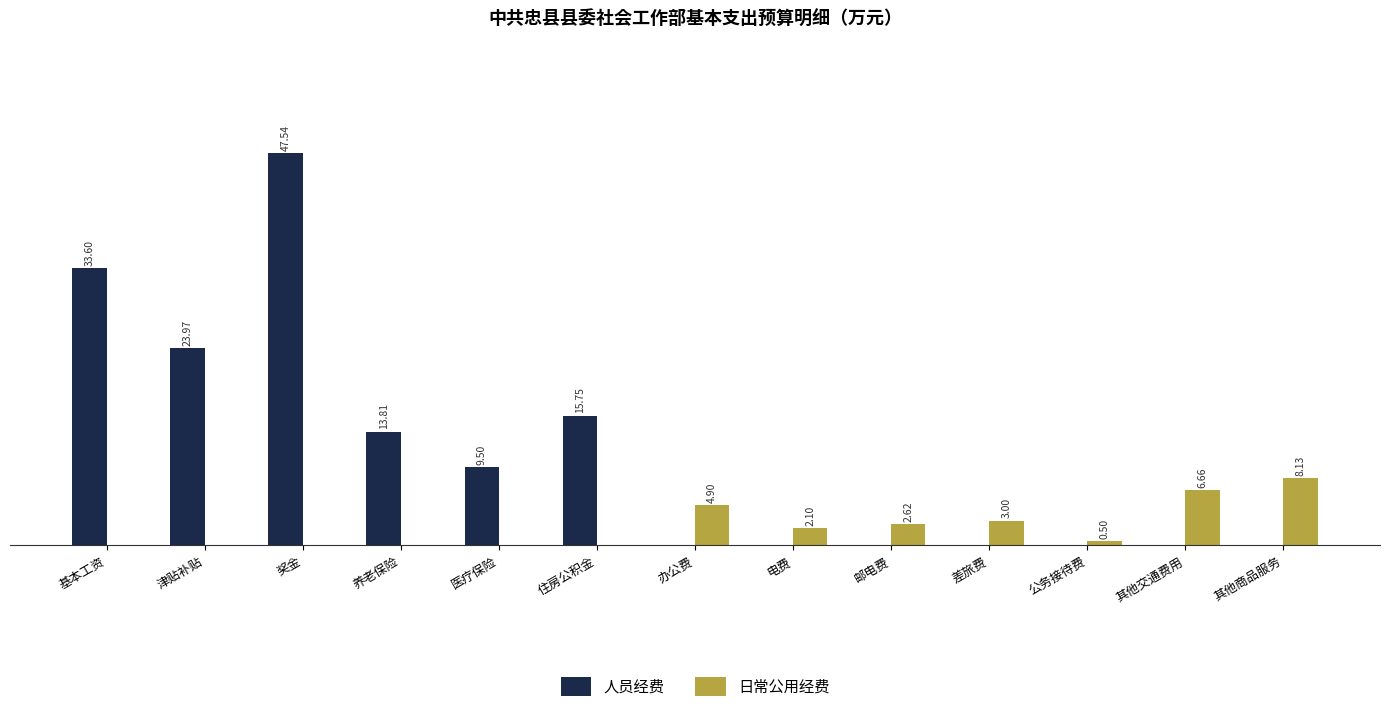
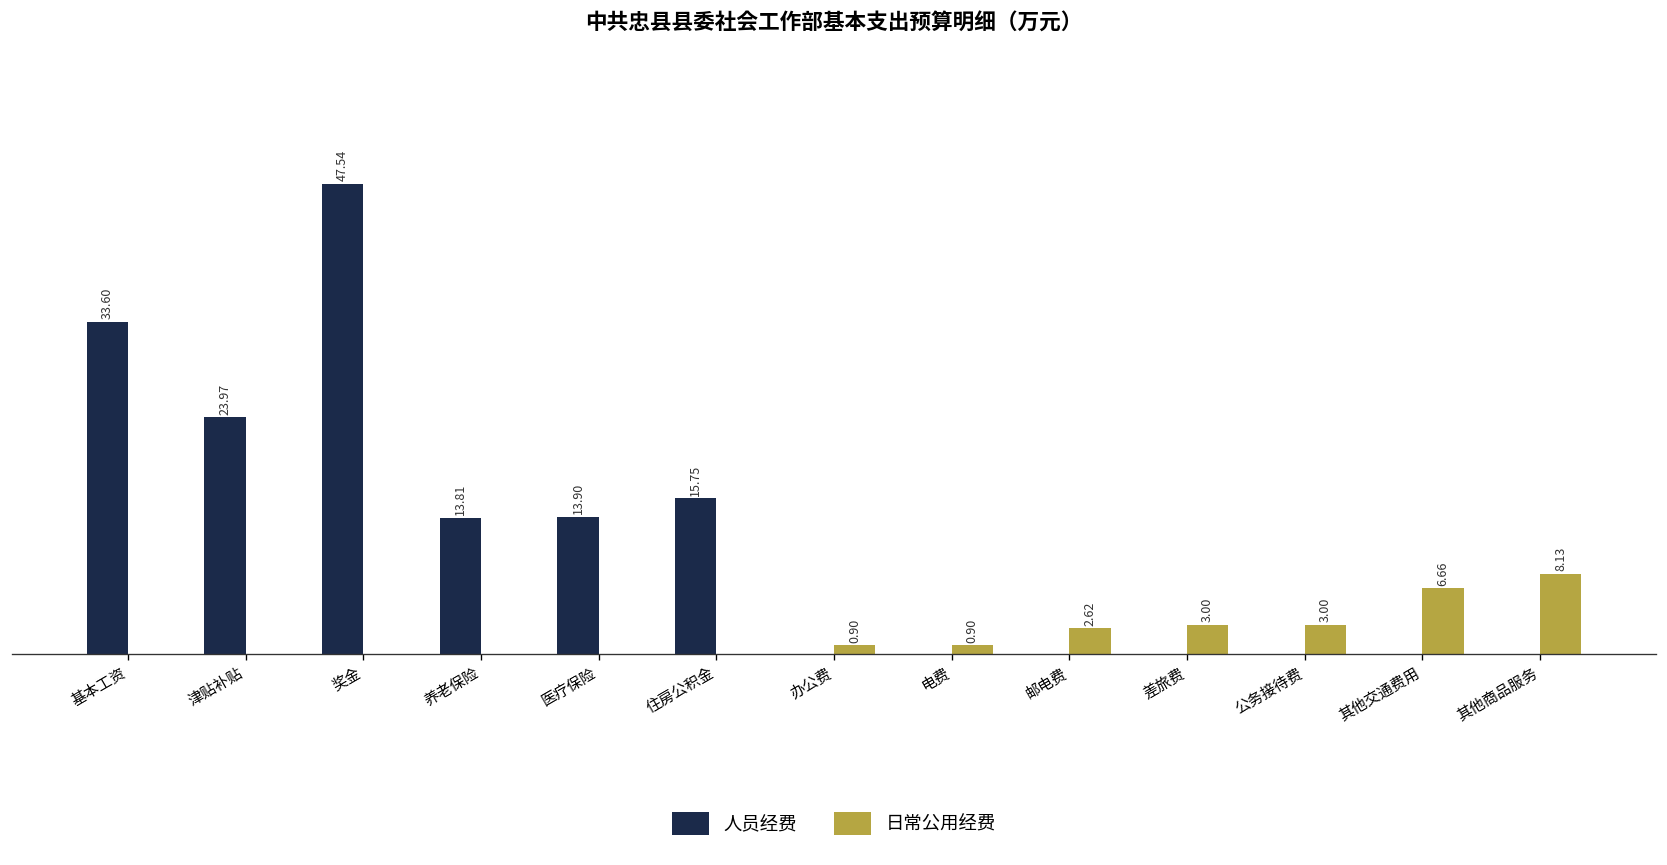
人员经费, 医疗保险: 9.50 -> 13.90
日常公用经费, 办公费: 4.90 -> 0.90
日常公用经费, 电费: 2.10 -> 0.90
日常公用经费, 公务接待费: 0.50 -> 3.00
